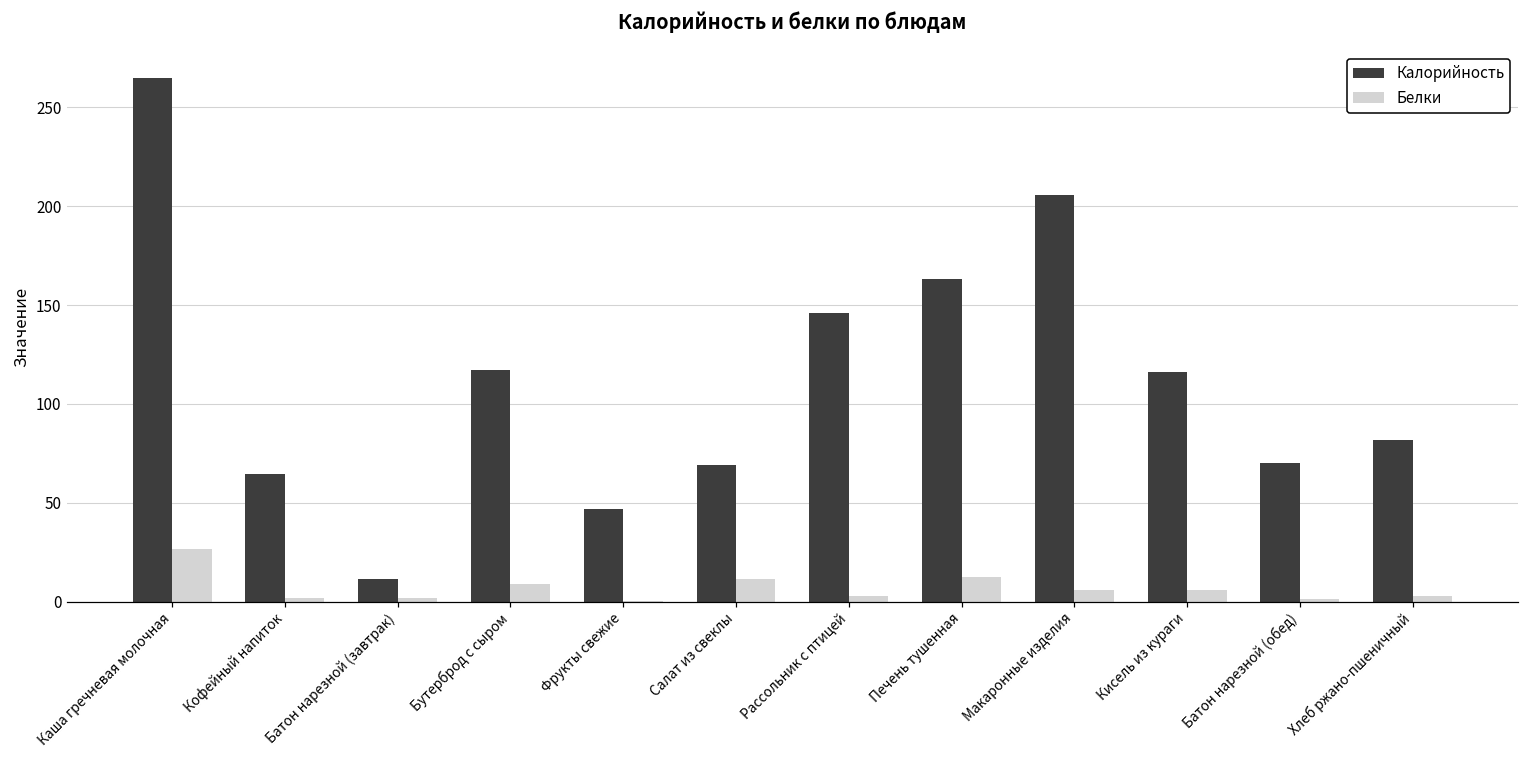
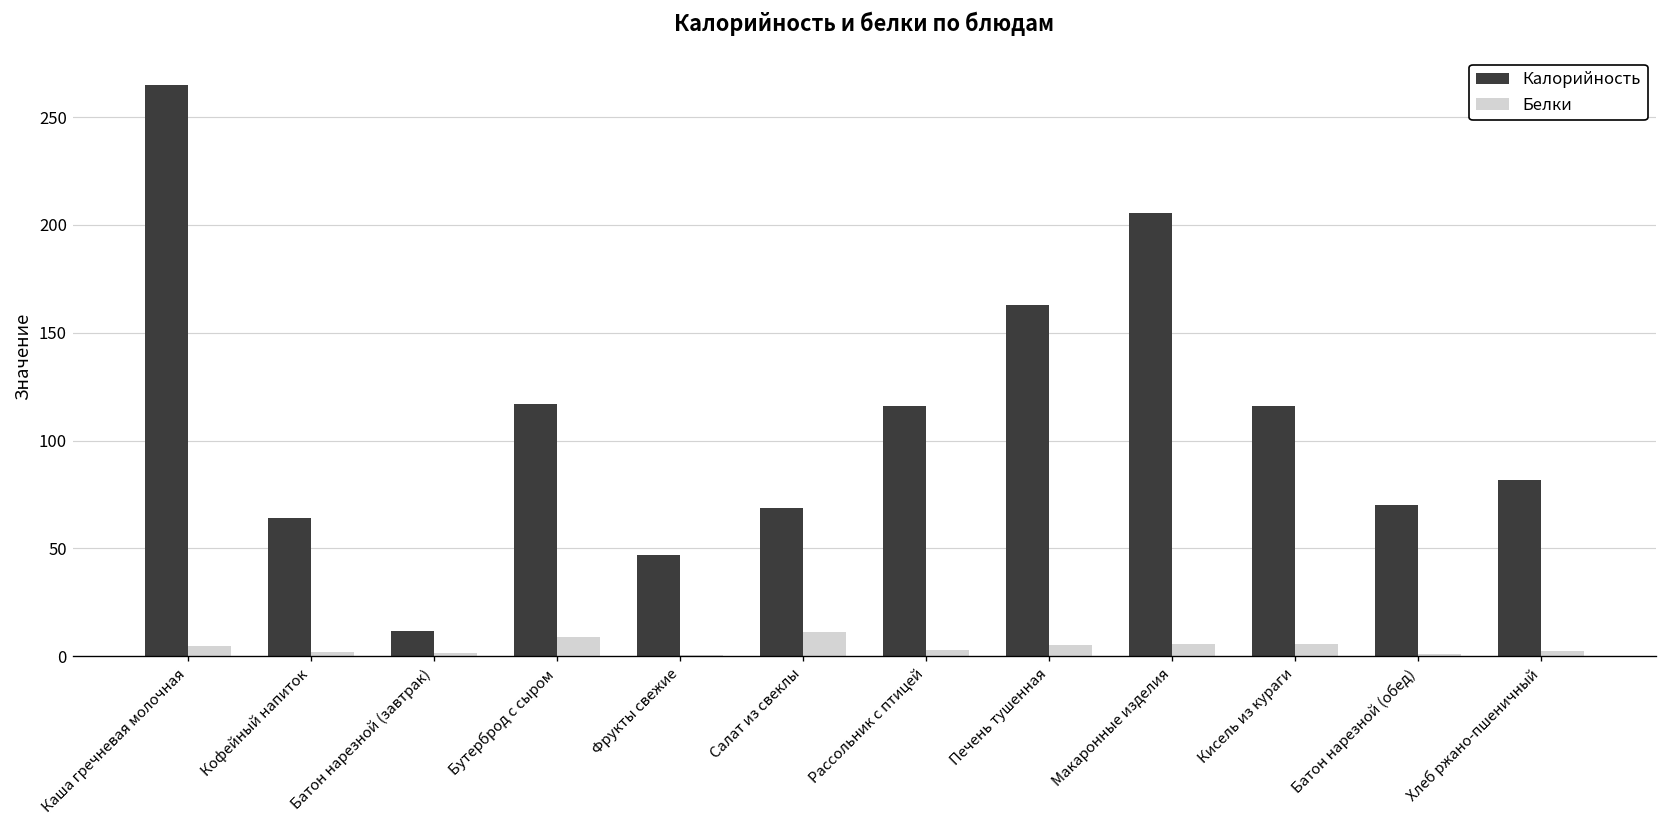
Белки, Каша гречневая молочная: 26 -> 5
Калорийность, Рассольник с птицей: 146 -> 116
Белки, Печень тушенная: 12 -> 5
